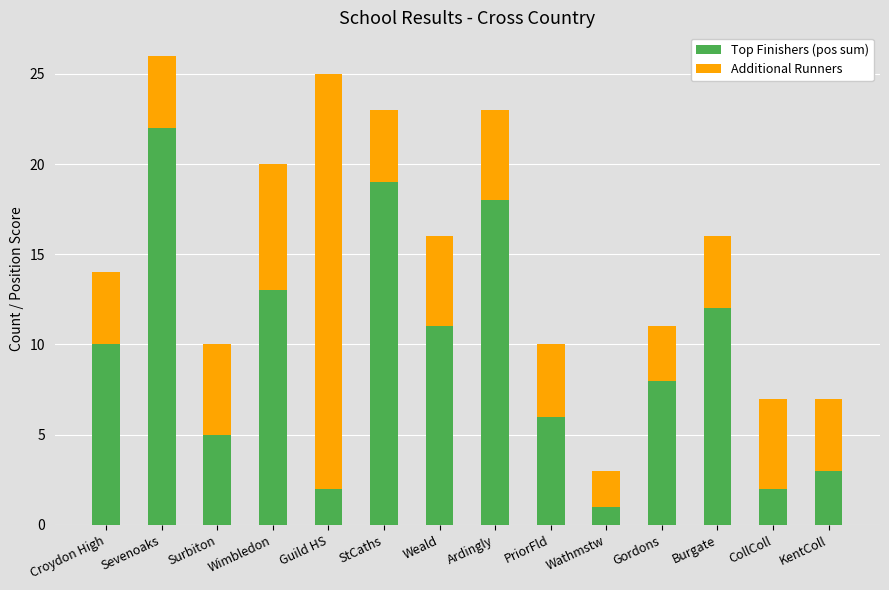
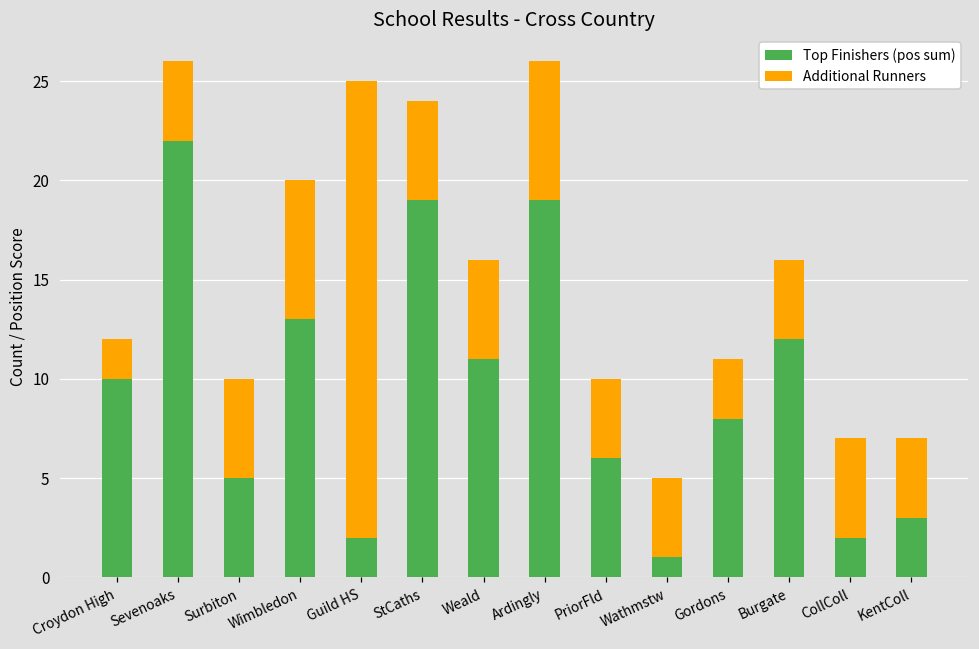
Additional Runners, Croydon High: 4 -> 2
Additional Runners, StCaths: 4 -> 5
Top Finishers (pos sum), Ardingly: 18 -> 19
Additional Runners, Ardingly: 5 -> 7
Additional Runners, Wathmstw: 2 -> 4
